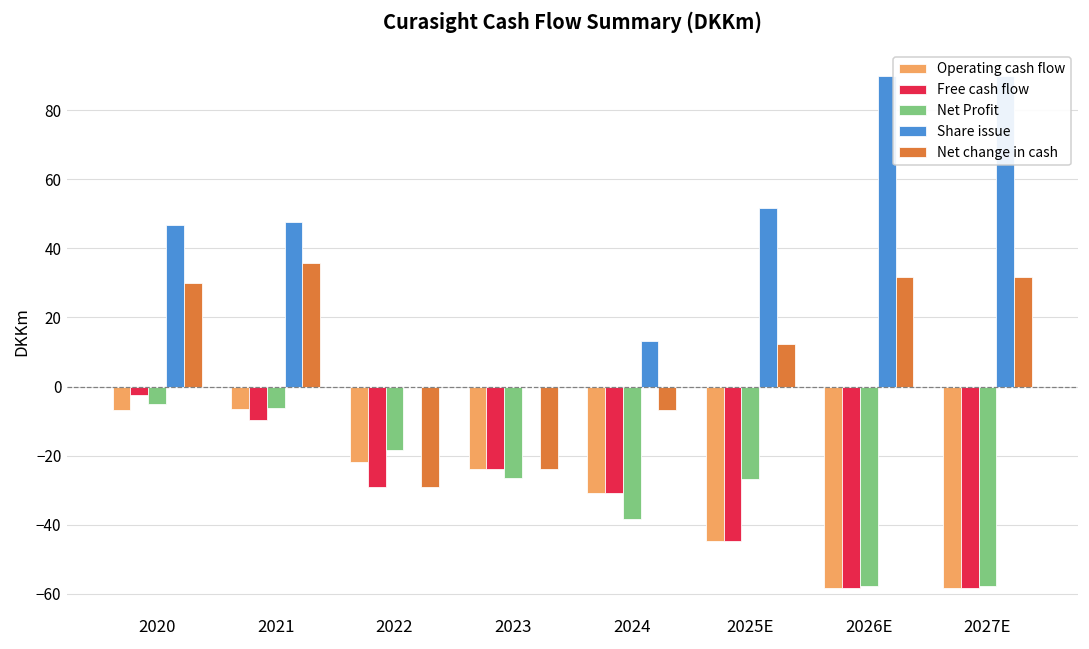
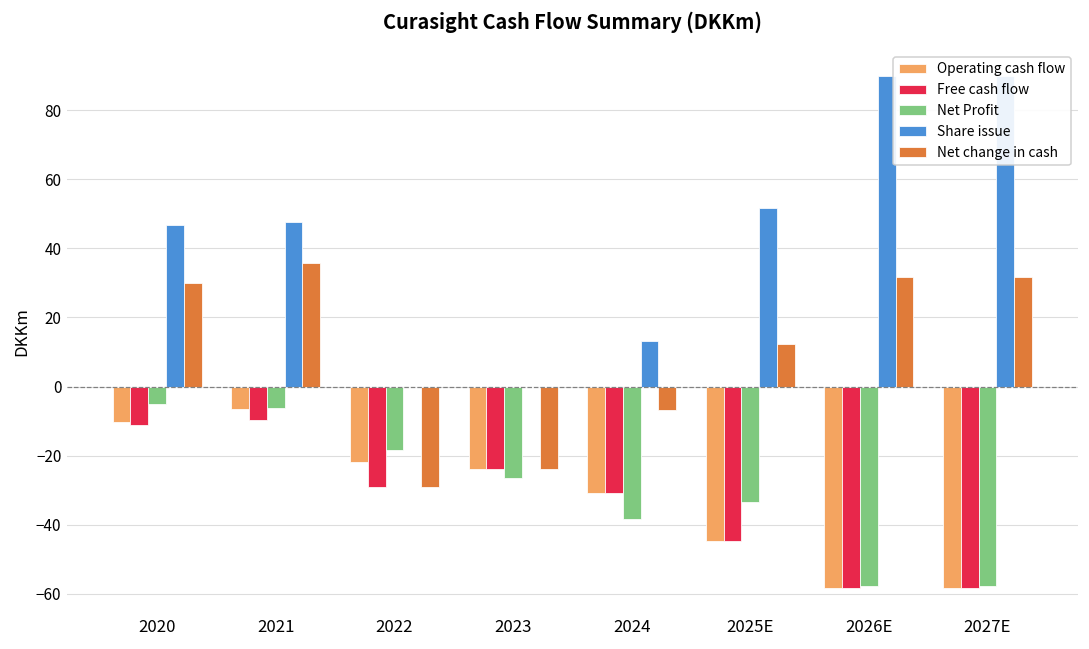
Operating cash flow, 2020: -7 -> -10
Free cash flow, 2020: -2 -> -11
Net Profit, 2025E: -27 -> -33
